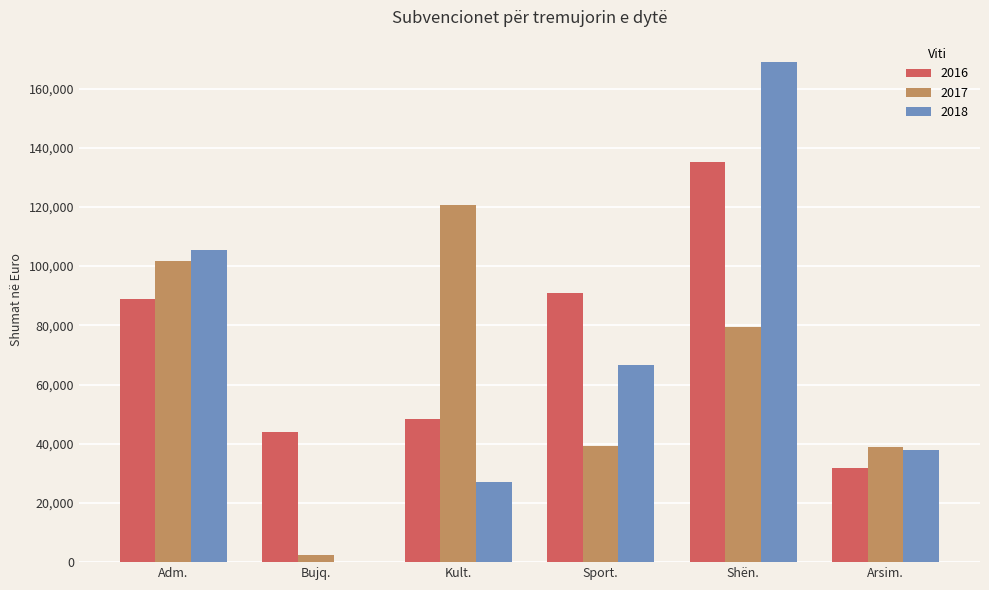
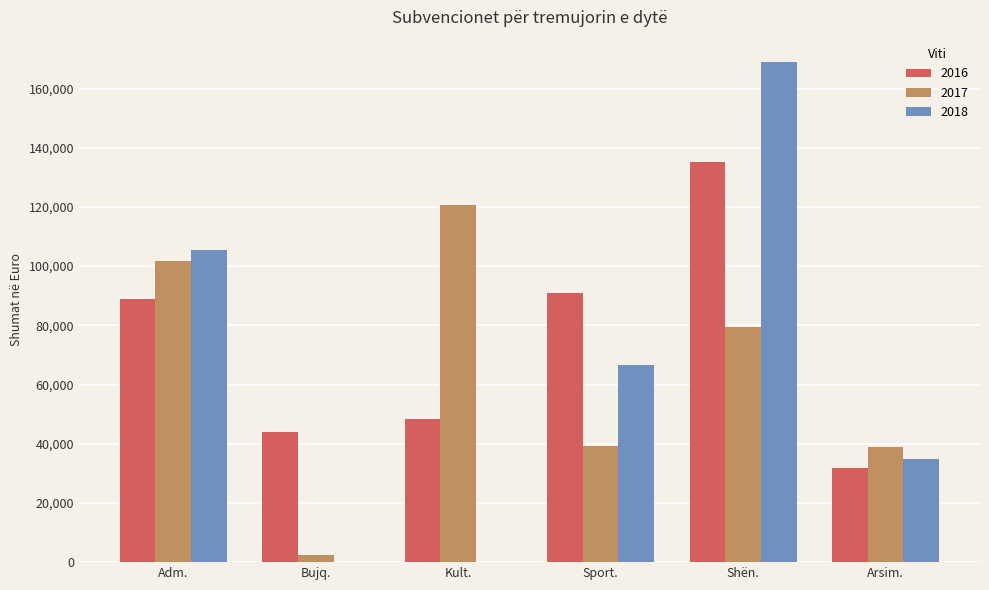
2018, Kult.: 27,000 -> 0
2018, Arsim.: 38,000 -> 35,000
